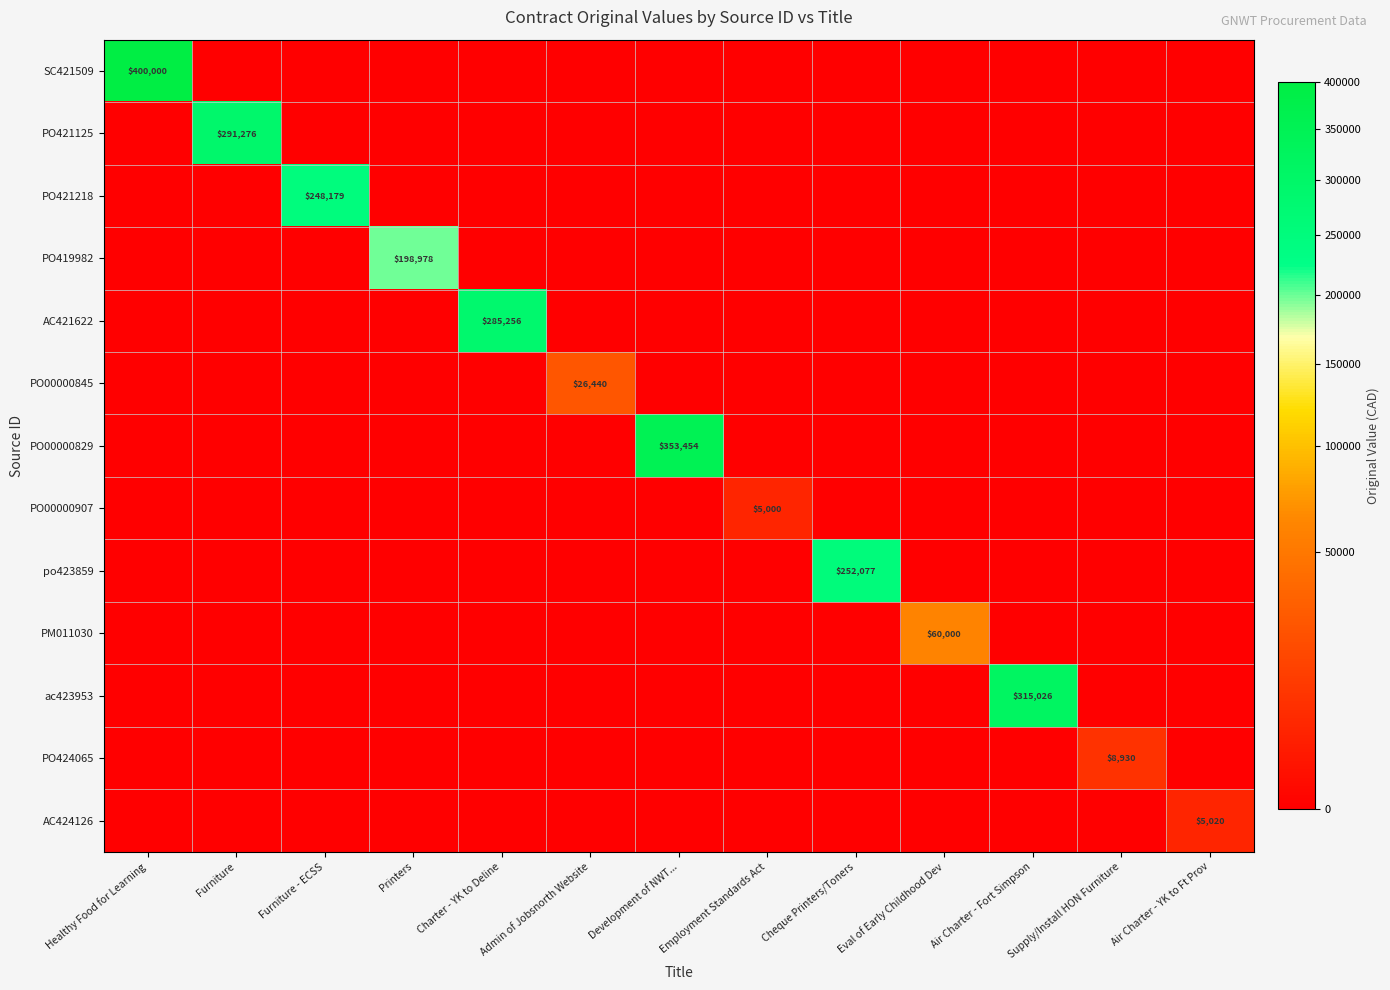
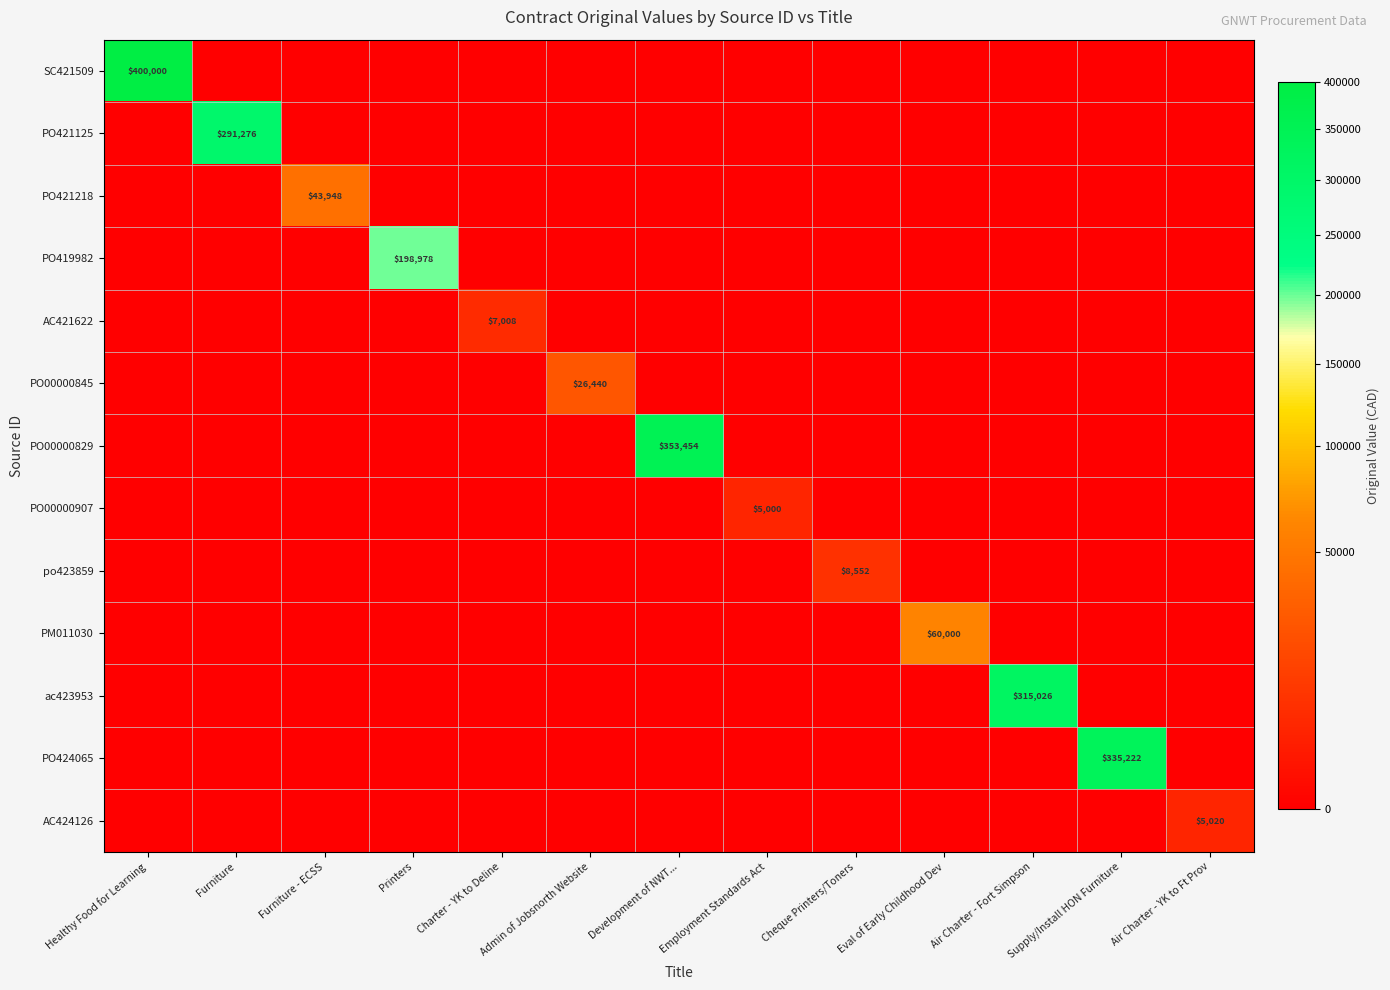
PO421218, Furniture - ECSS: $248,179 -> $43,948
AC421622, Charter - YK to Deline: $285,256 -> $7,008
po423859, Cheque Printers/Toners: $252,077 -> $8,552
PO424065, Supply/Install HON Furniture: $8,930 -> $335,222
